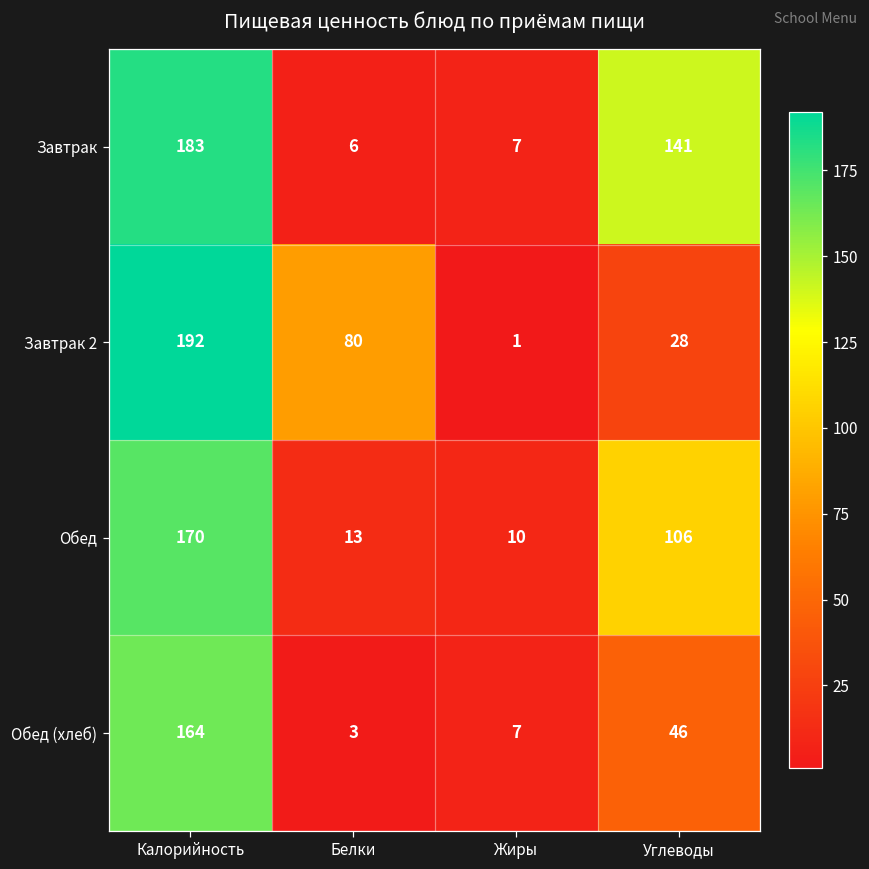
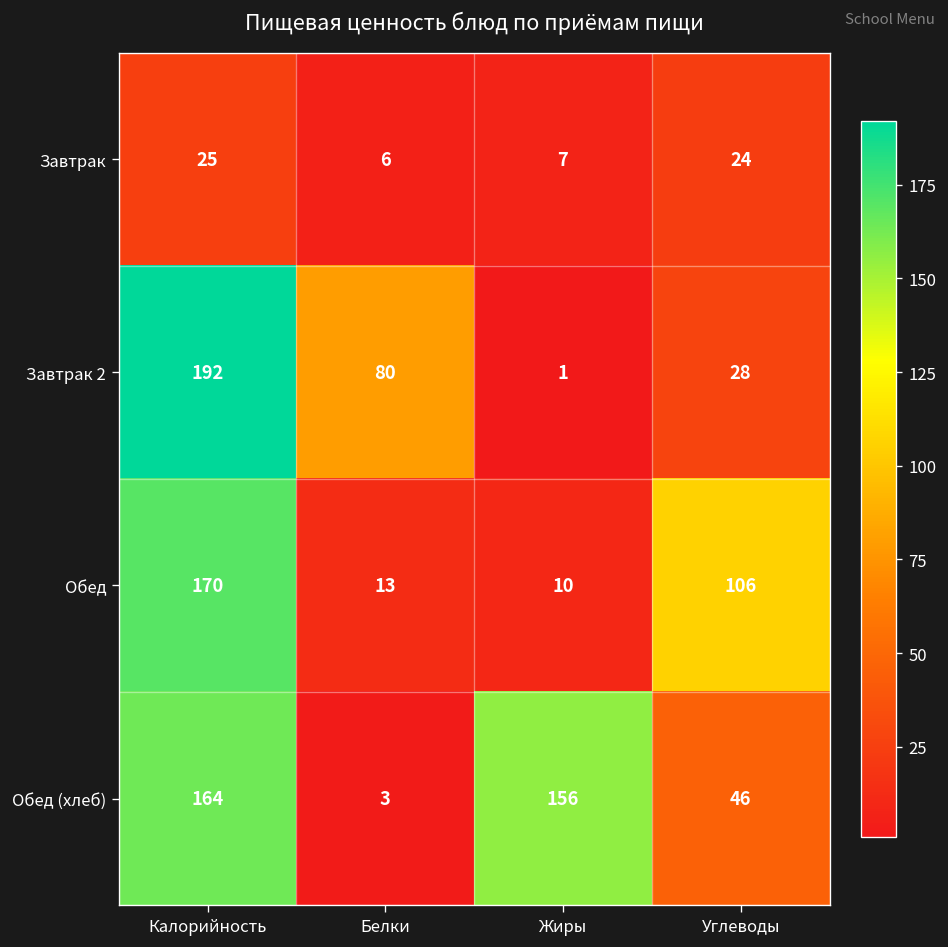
Завтрак, Калорийность: 183 -> 25
Завтрак, Углеводы: 141 -> 24
Обед (хлеб), Жиры: 7 -> 156
